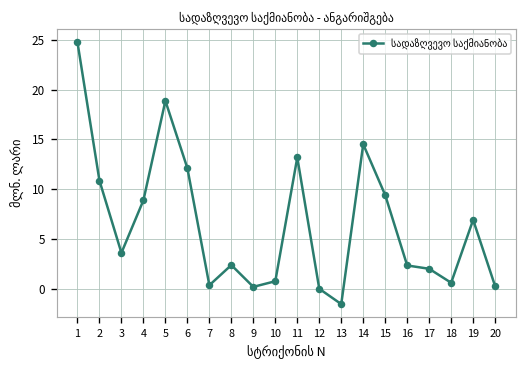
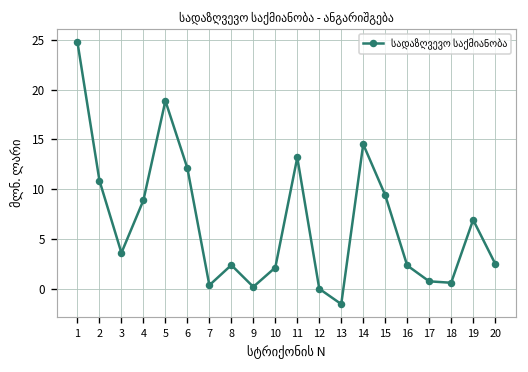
10: 1 -> 2
17: 2 -> 1
20: 0 -> 3
